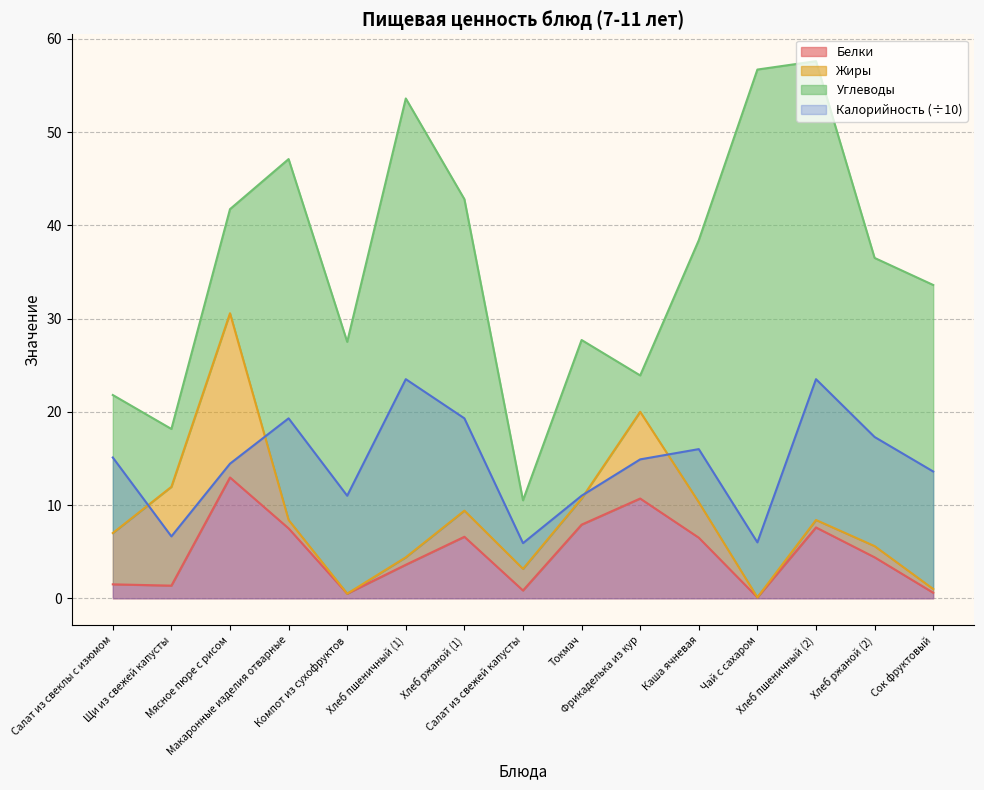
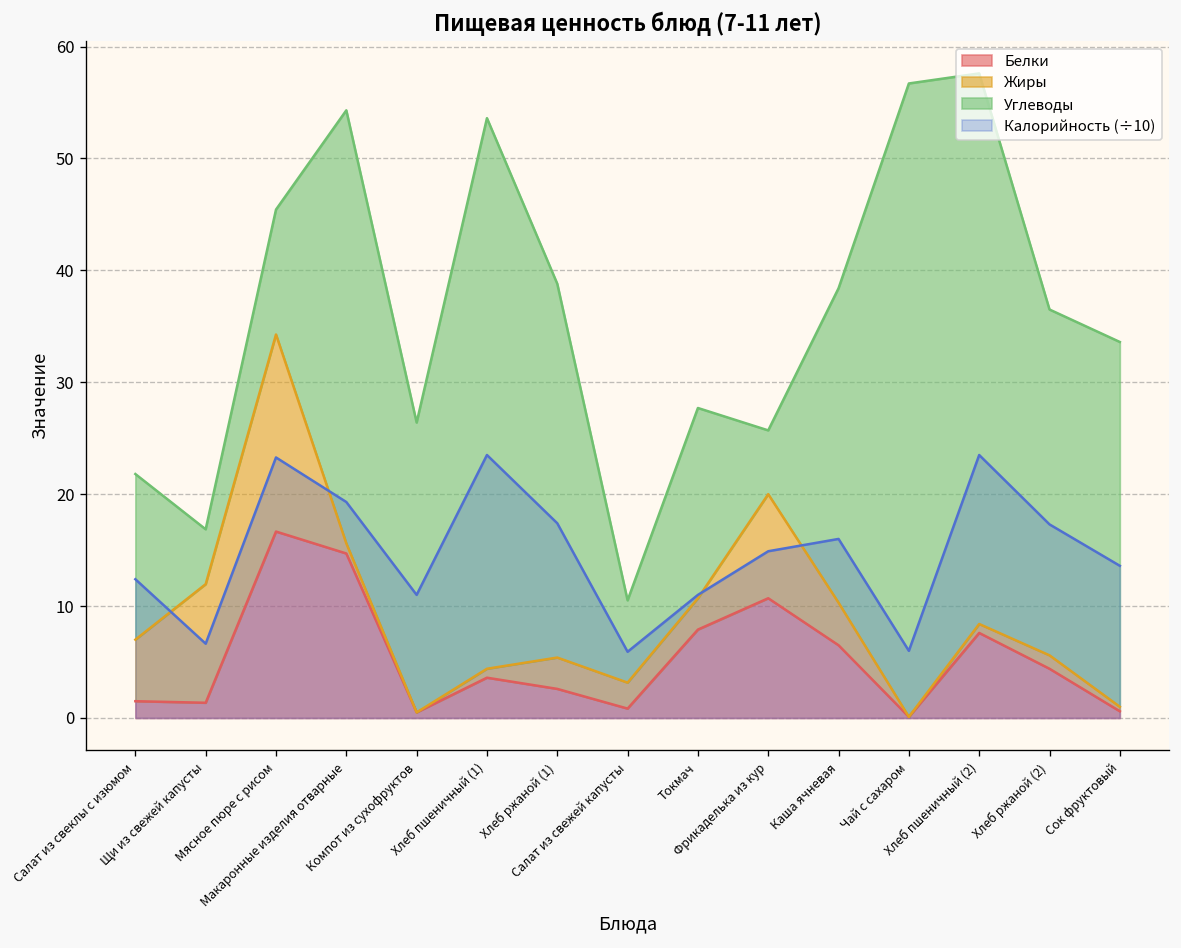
Калорийность (÷10), Салат из свеклы с изюмом: 15 -> 12
Углеводы, Щи из свежей капусты: 6 -> 5
Белки, Мясное пюре с рисом: 13 -> 17
Калорийность (÷10), Мясное пюре с рисом: 14 -> 23
Белки, Макаронные изделия отварные: 8 -> 15
Углеводы, Компот из сухофруктов: 27 -> 26
Белки, Хлеб ржаной (1): 7 -> 3
Калорийность (÷10), Хлеб ржаной (1): 19 -> 17
Углеводы, Фрикаделька из кур: 4 -> 6
